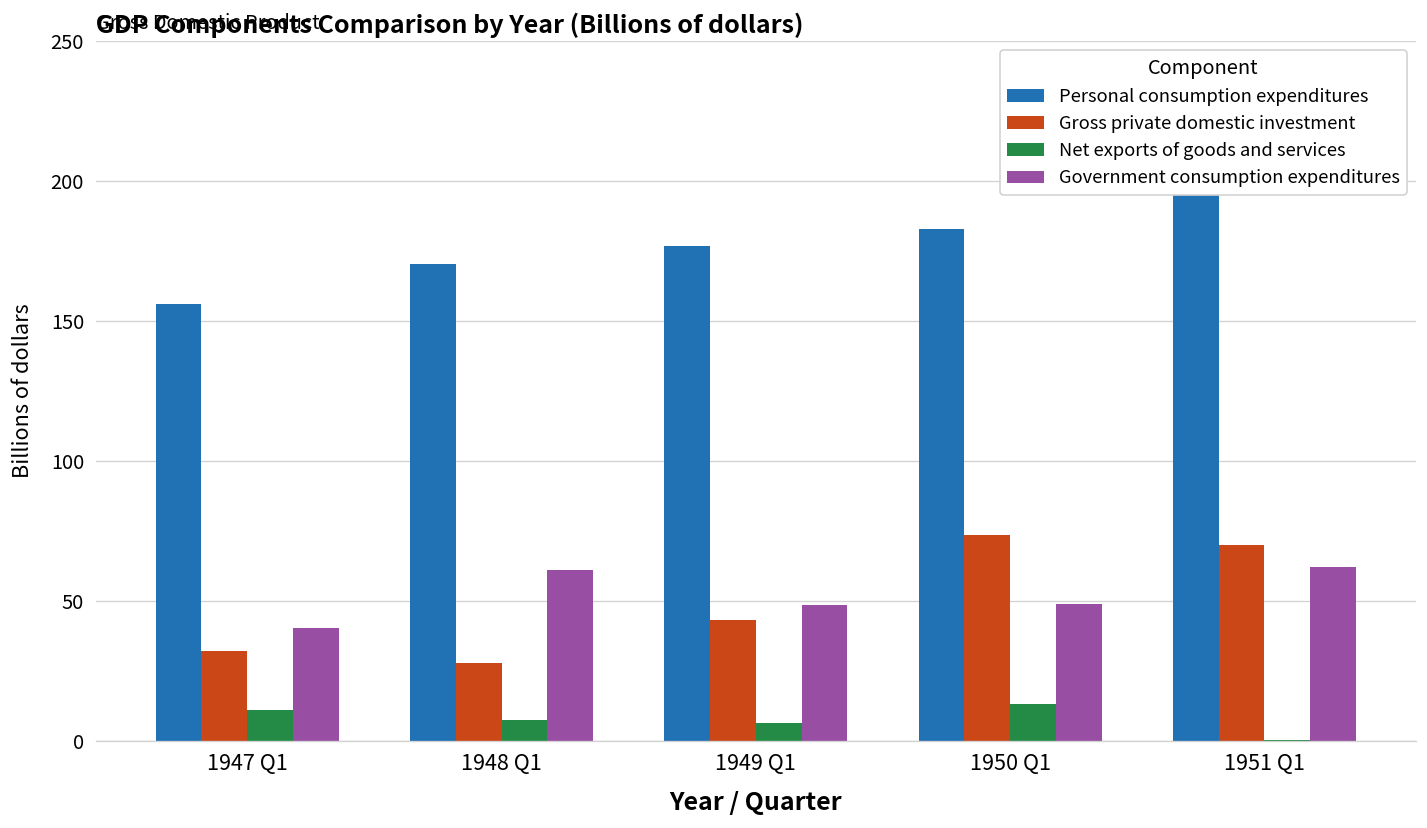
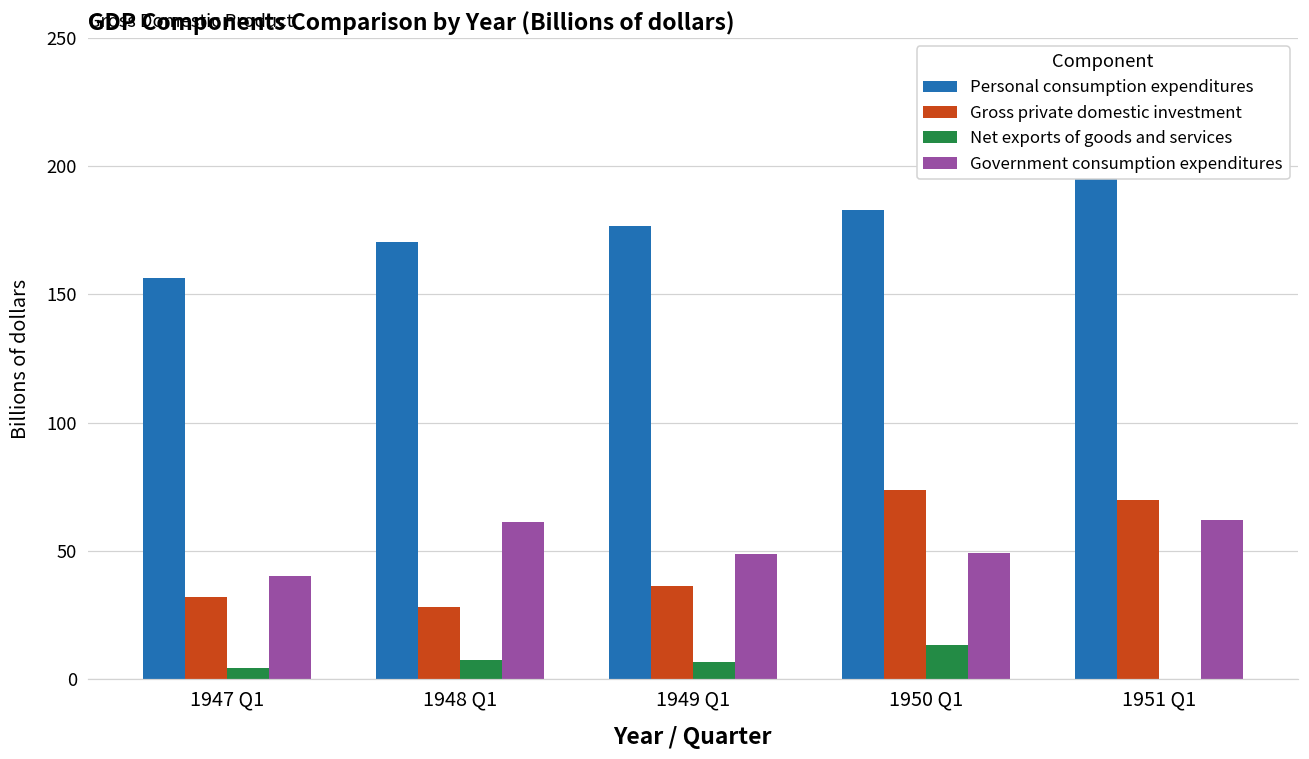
Net exports of goods and services, 1947 Q1: 11 -> 5
Gross private domestic investment, 1949 Q1: 43 -> 36
